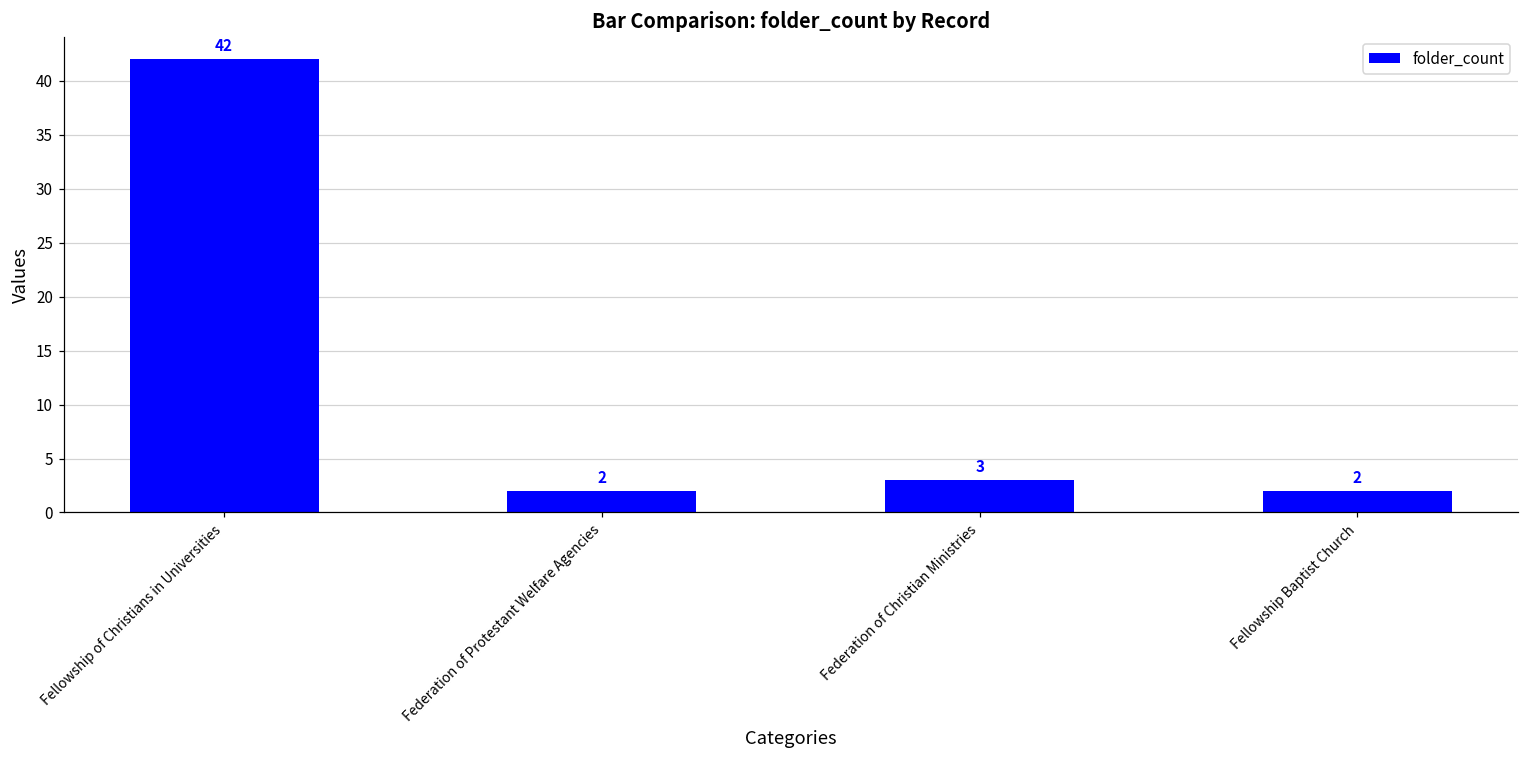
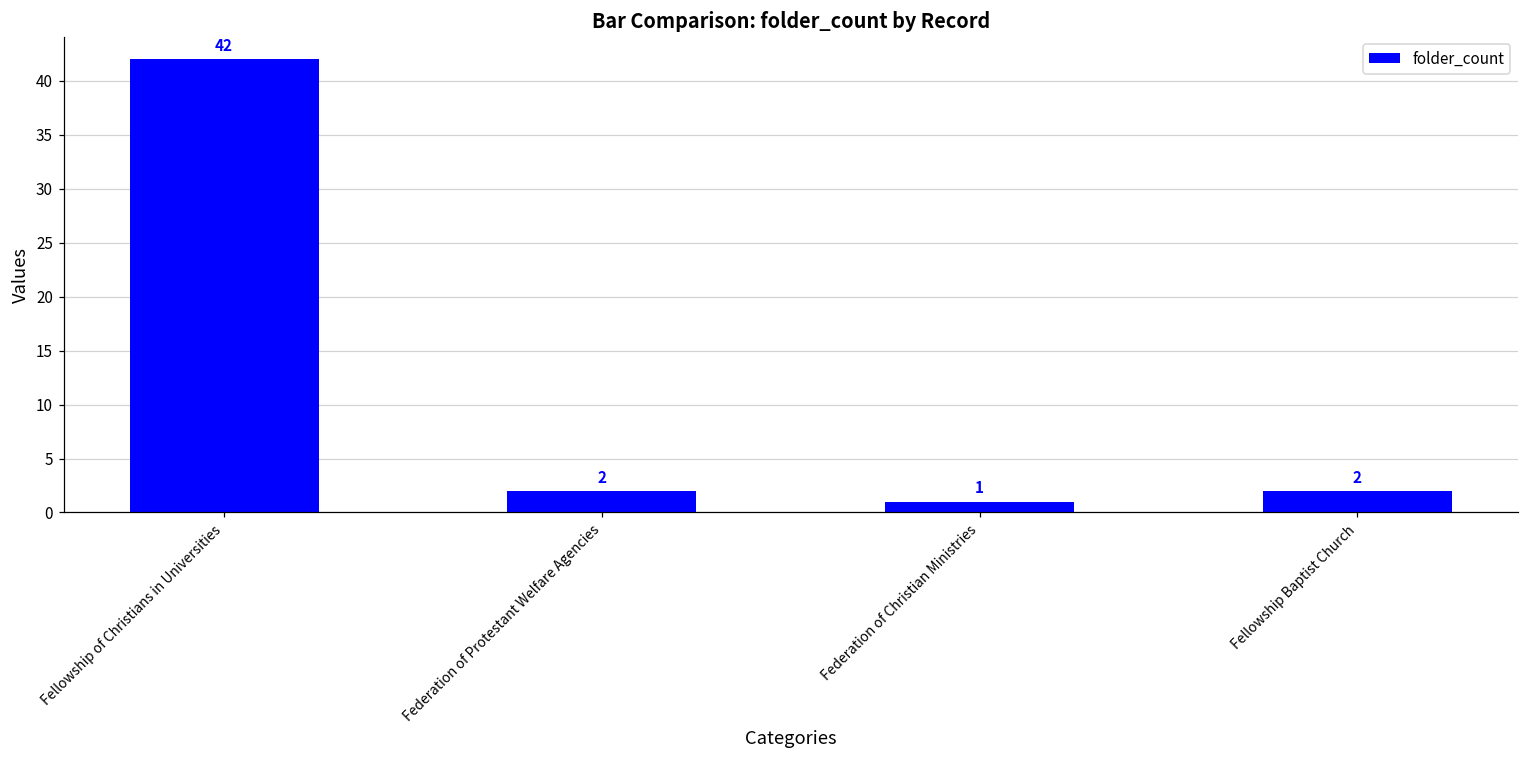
Federation of Christian Ministries: 3 -> 1
